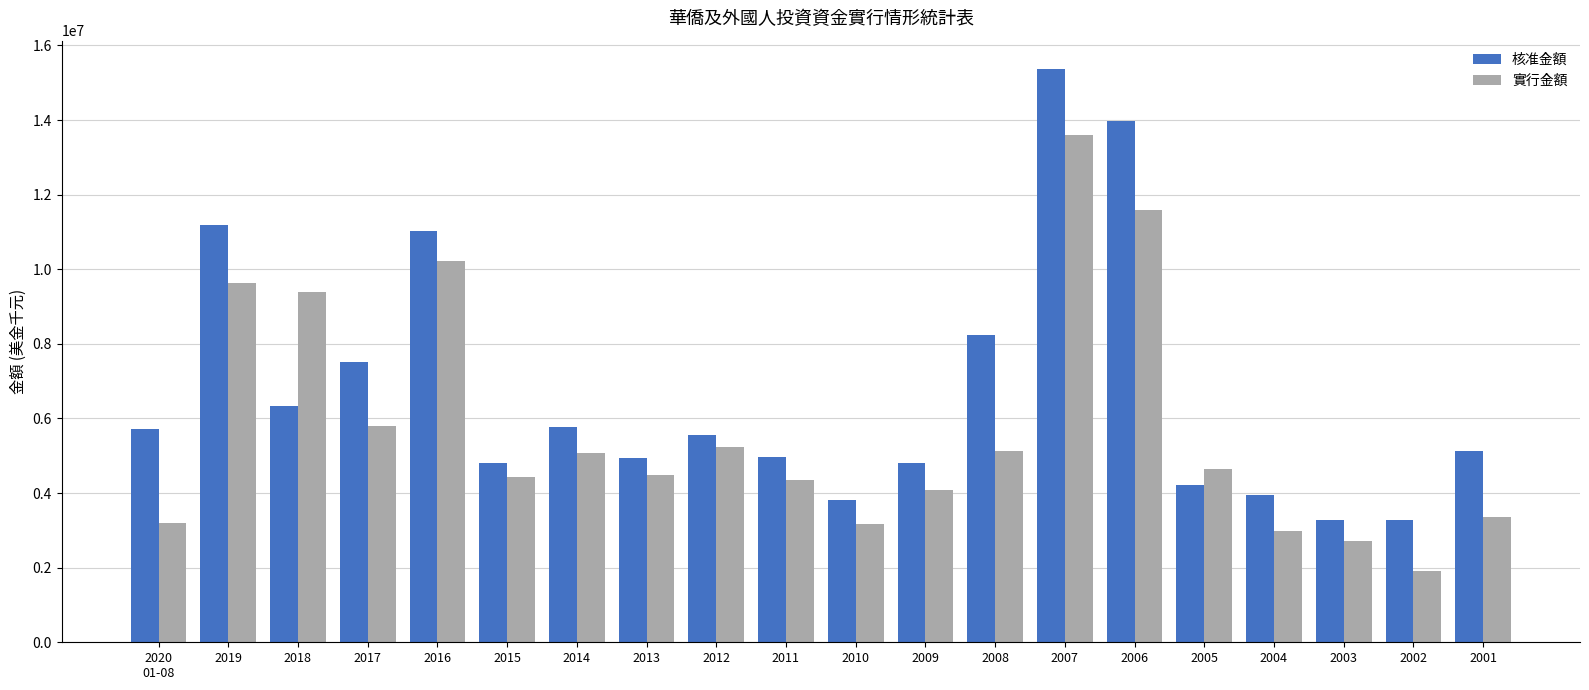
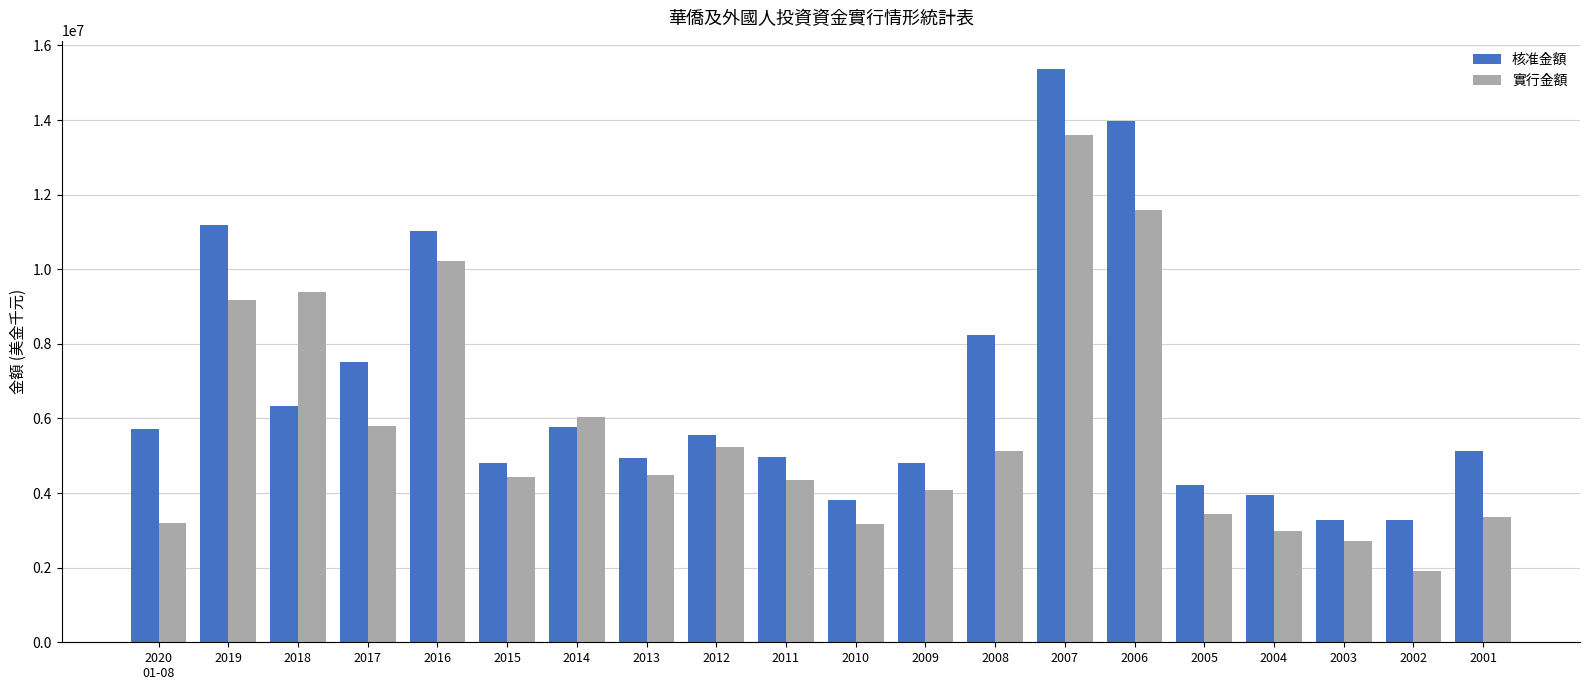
實行金額, 2019: 9600000 -> 9200000
實行金額, 2014: 5100000 -> 6000000
實行金額, 2005: 4700000 -> 3400000
